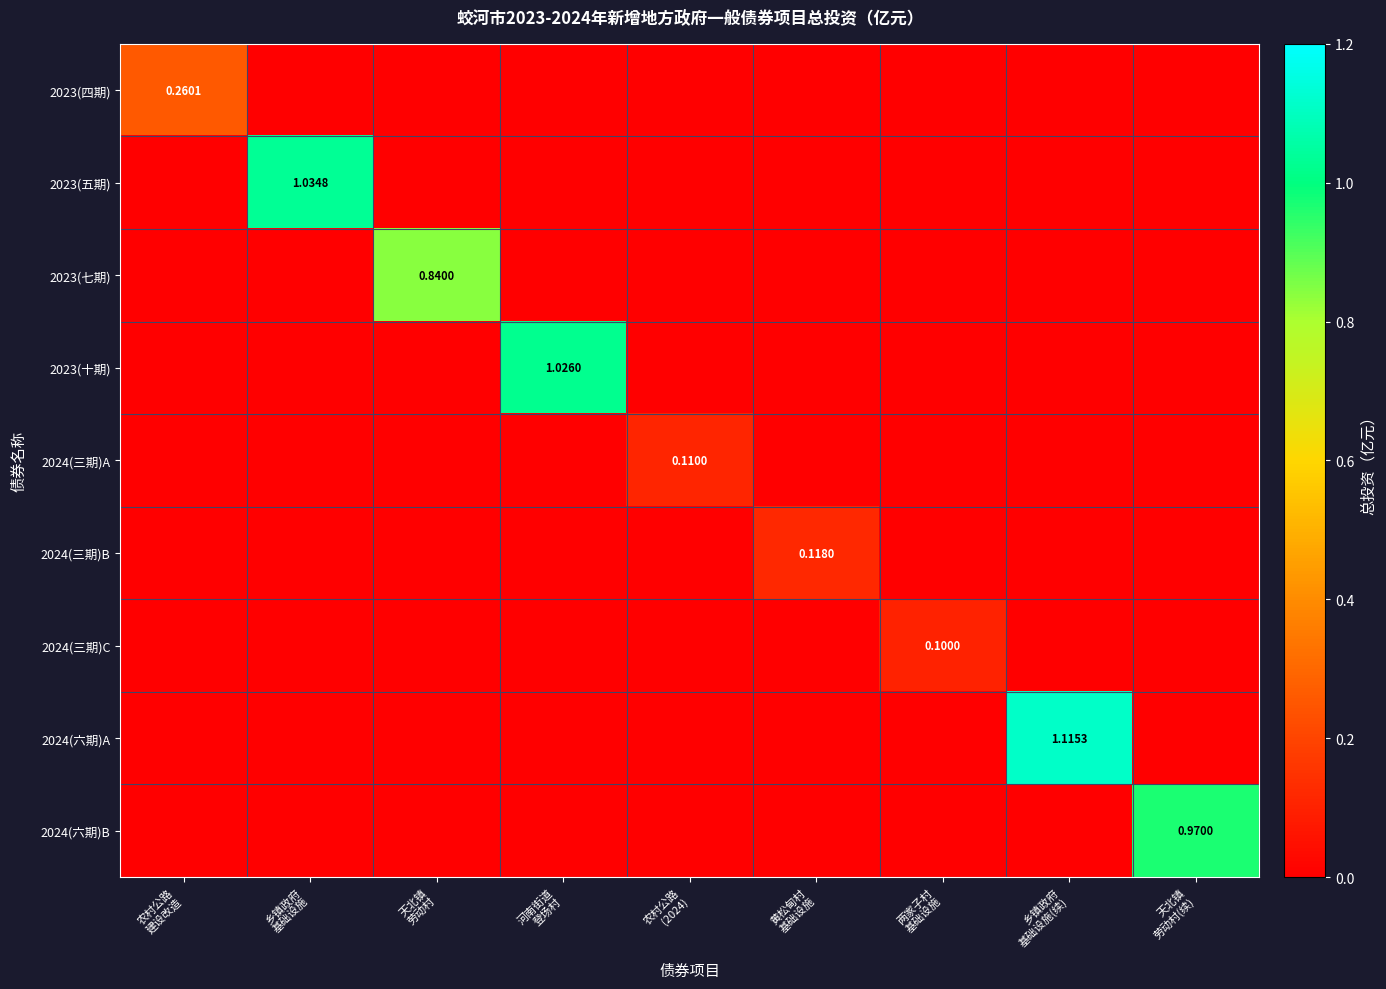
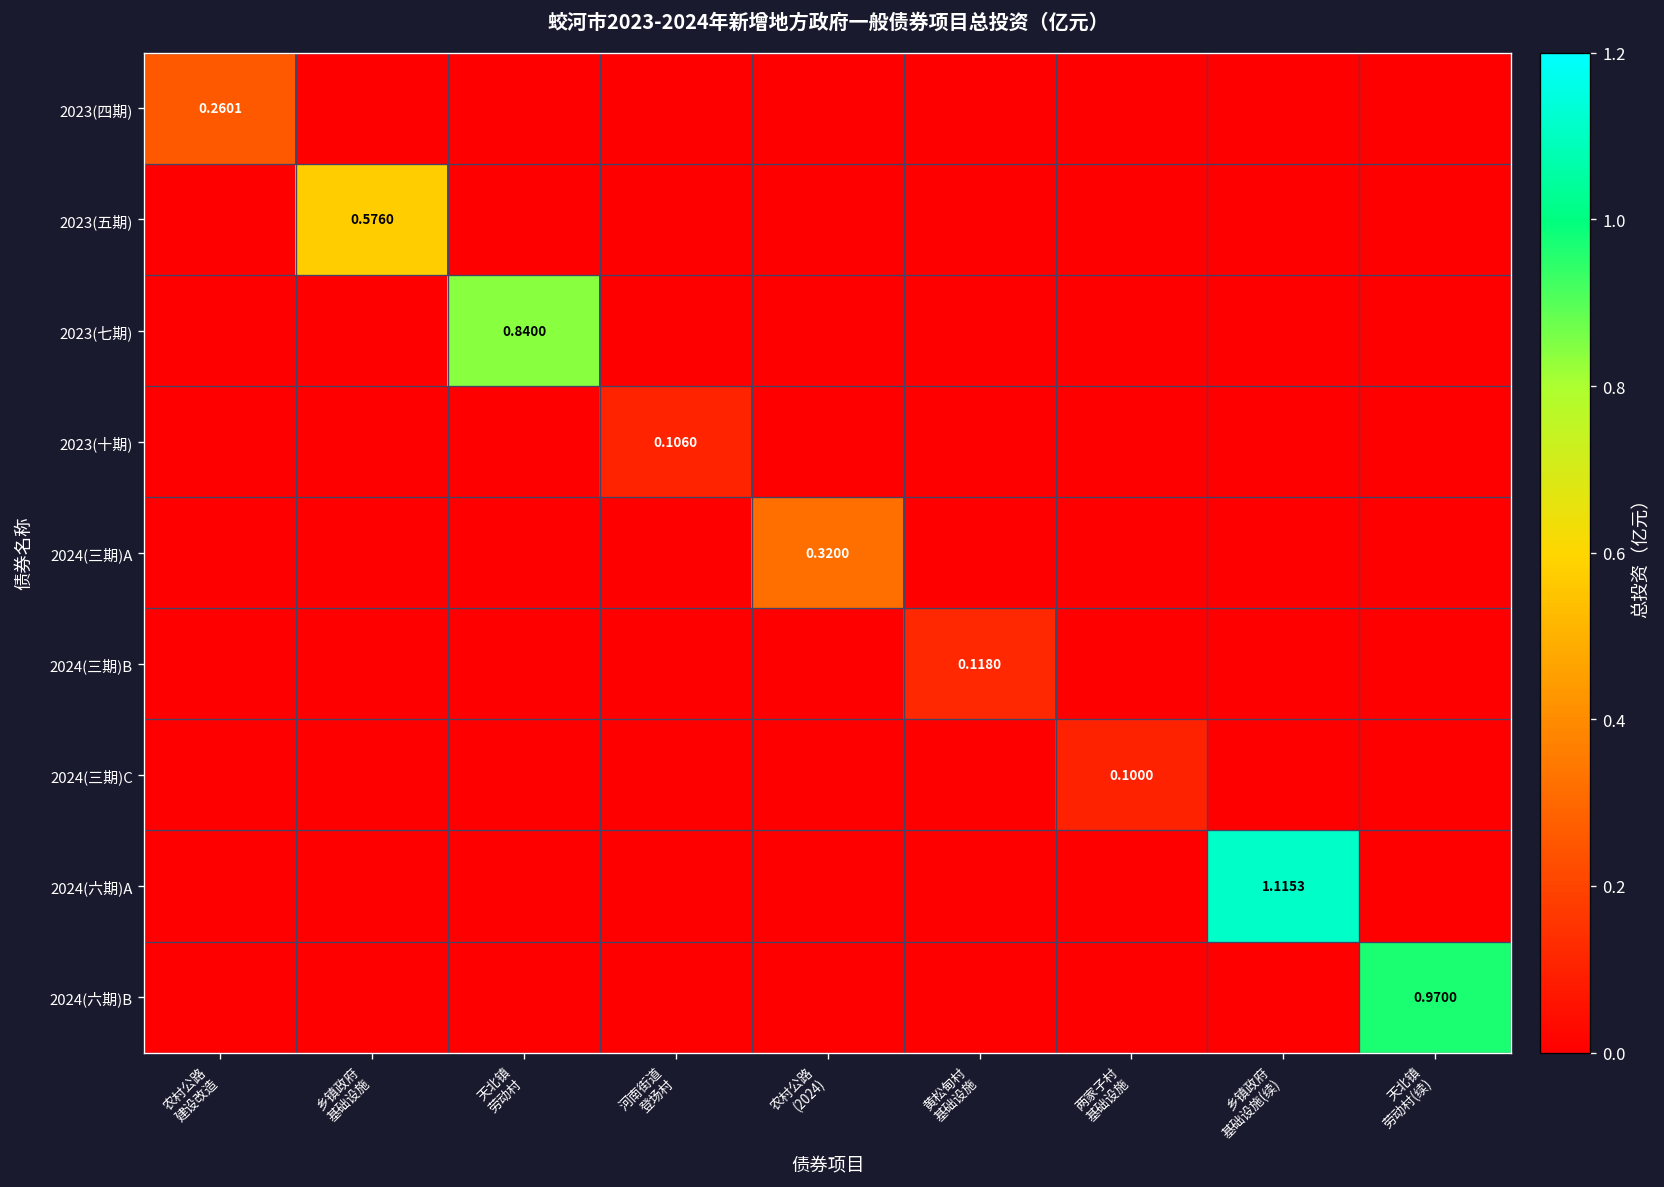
2023(五期), 乡镇政府 基础设施: 1.0348 -> 0.5760
2023(十期), 河南街道 登场村: 1.0260 -> 0.1060
2024(三期)A, 农村公路 (2024): 0.1100 -> 0.3200
